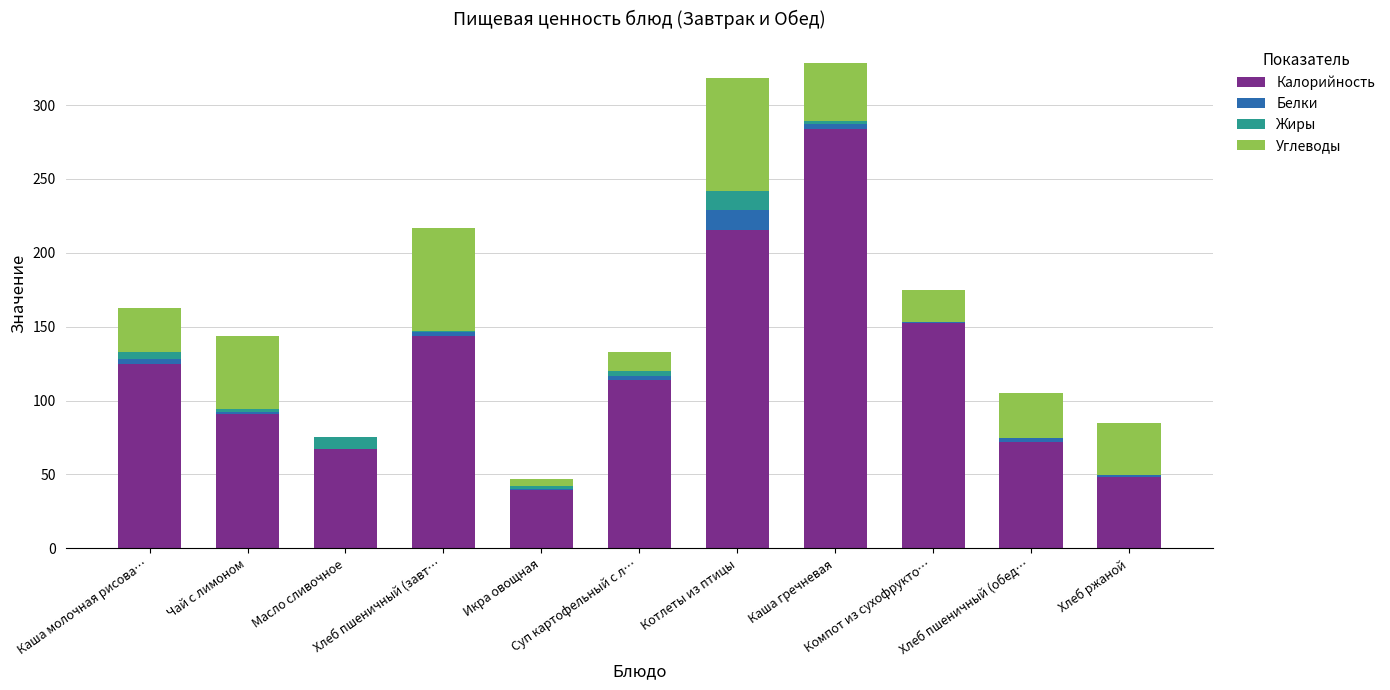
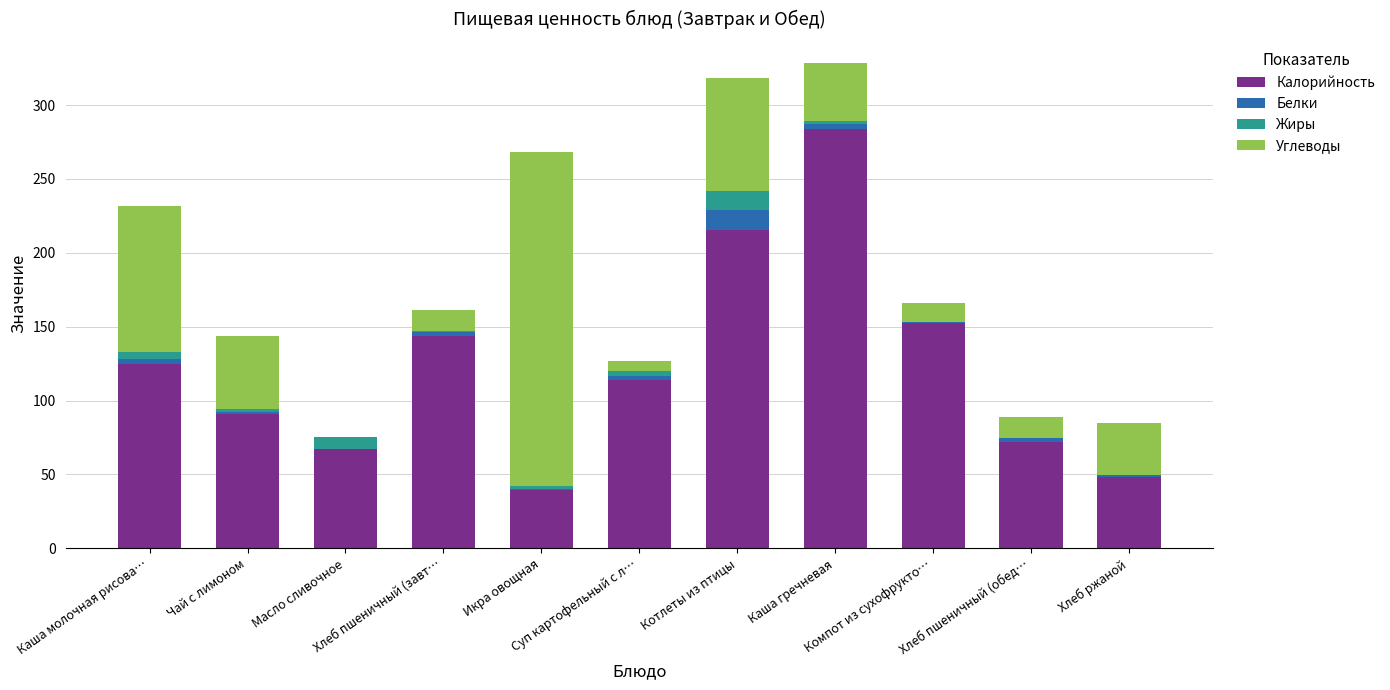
Углеводы, Каша молочная рисова…: 30 -> 99
Углеводы, Хлеб пшеничный (завт…: 70 -> 14
Углеводы, Икра овощная: 5 -> 226
Углеводы, Суп картофельный с л…: 13 -> 7
Углеводы, Компот из сухофрукто…: 22 -> 13
Углеводы, Хлеб пшеничный (обед…: 30 -> 14
